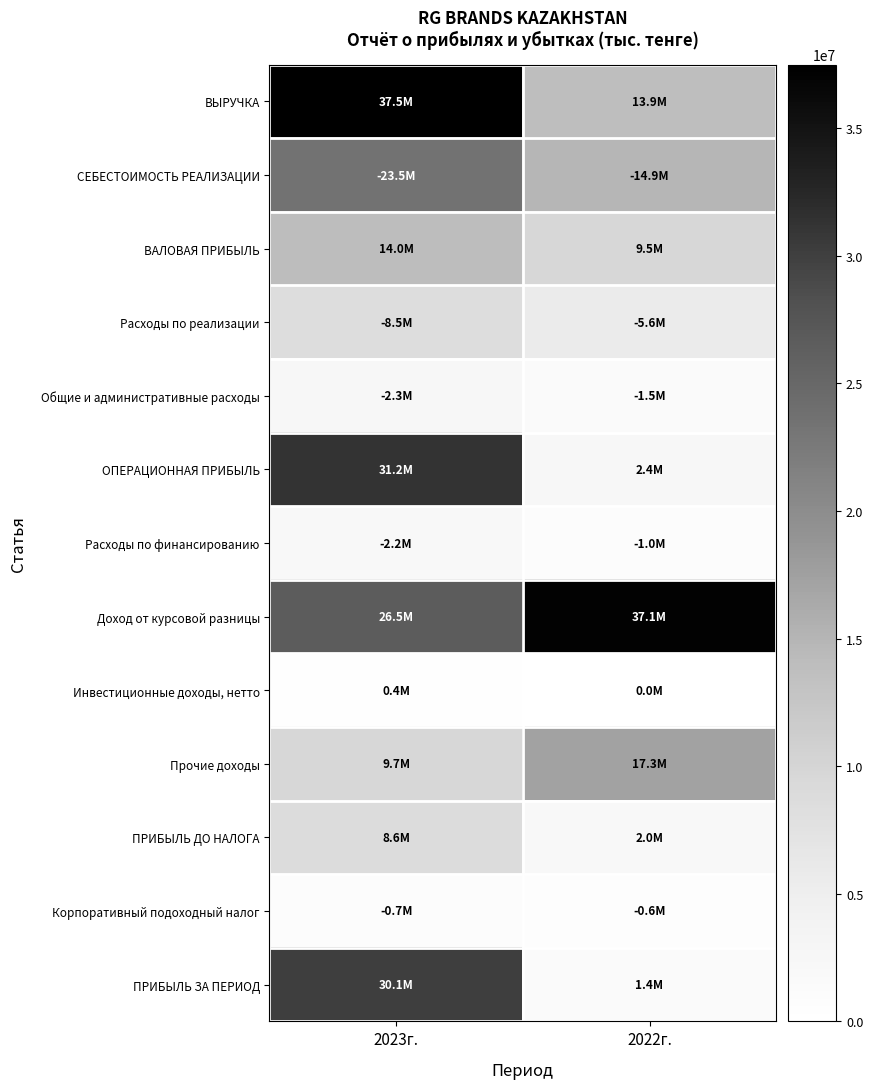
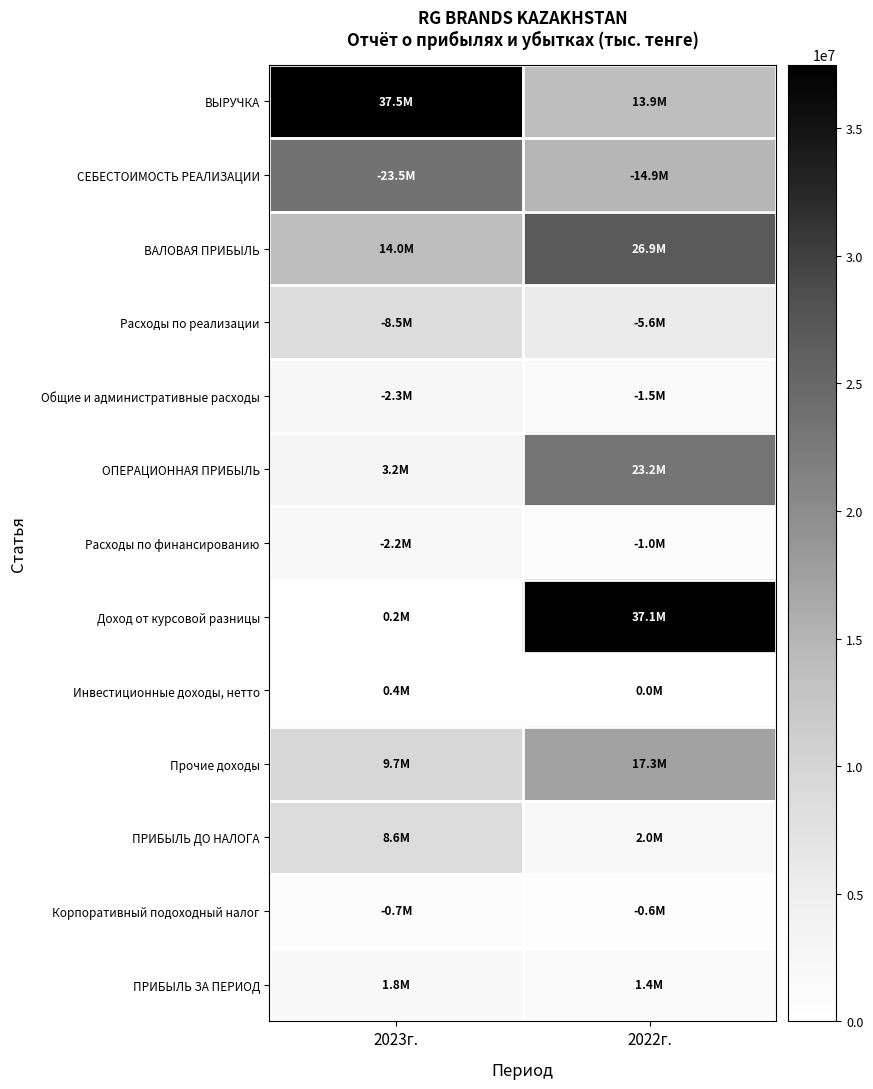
ВАЛОВАЯ ПРИБЫЛЬ, 2022г.: 9.5M -> 26.9M
ОПЕРАЦИОННАЯ ПРИБЫЛЬ, 2023г.: 31.2M -> 3.2M
ОПЕРАЦИОННАЯ ПРИБЫЛЬ, 2022г.: 2.4M -> 23.2M
Доход от курсовой разницы, 2023г.: 26.5M -> 0.2M
ПРИБЫЛЬ ЗА ПЕРИОД, 2023г.: 30.1M -> 1.8M
